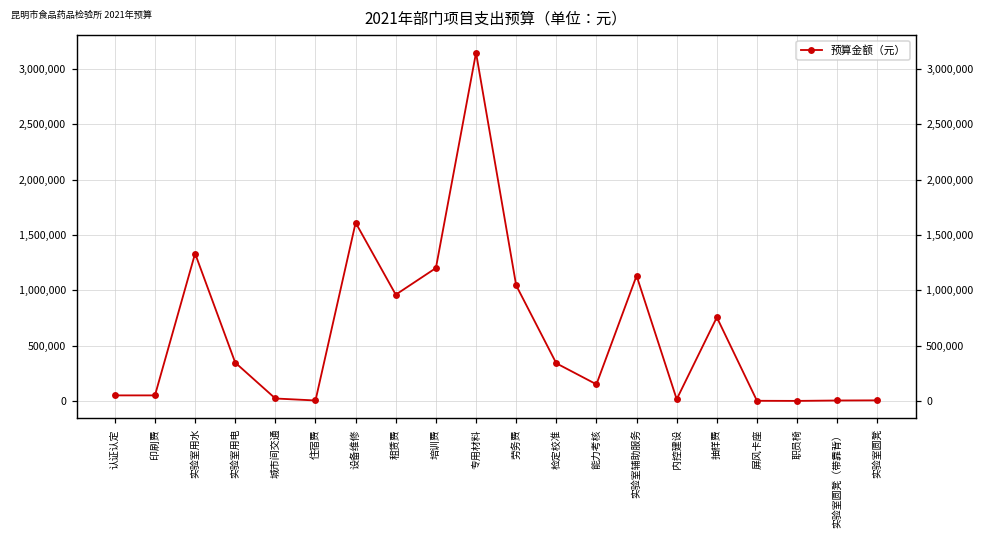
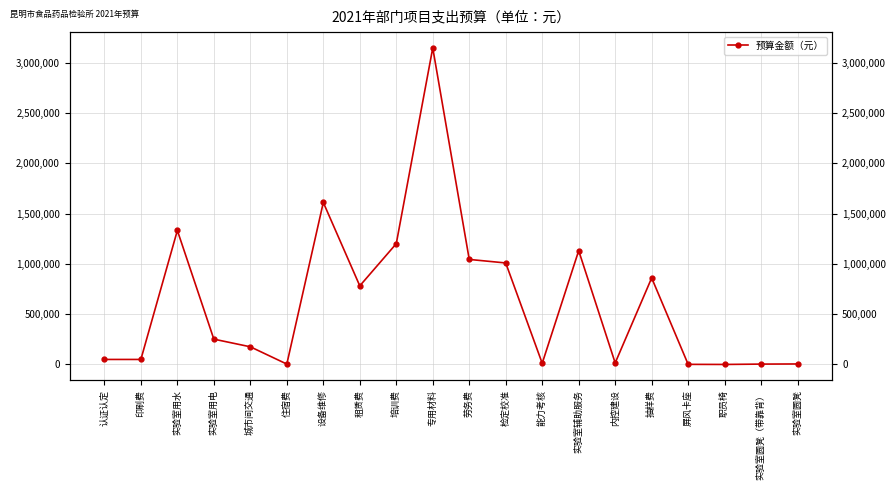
实验室用电: 350,000 -> 250,000
城市间交通: 20,000 -> 180,000
租赁费: 960,000 -> 780,000
检定校准: 340,000 -> 1,010,000
能力考核: 150,000 -> 10,000
抽样费: 760,000 -> 860,000
